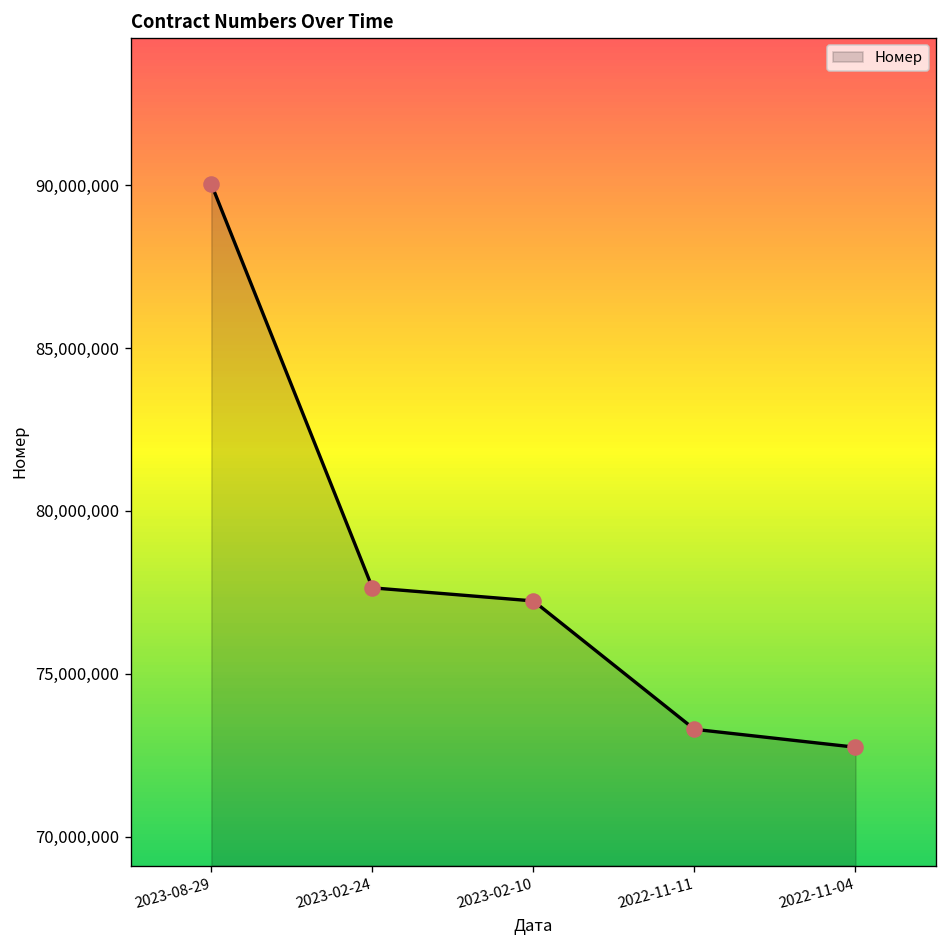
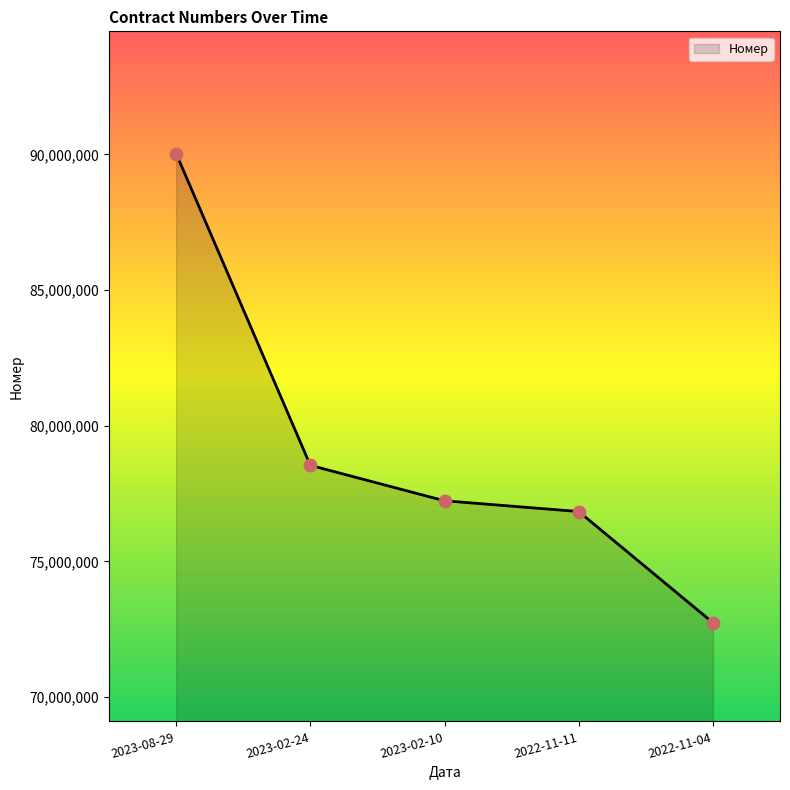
2023-02-24: 77,600,000 -> 78,500,000
2022-11-11: 73,300,000 -> 76,800,000
